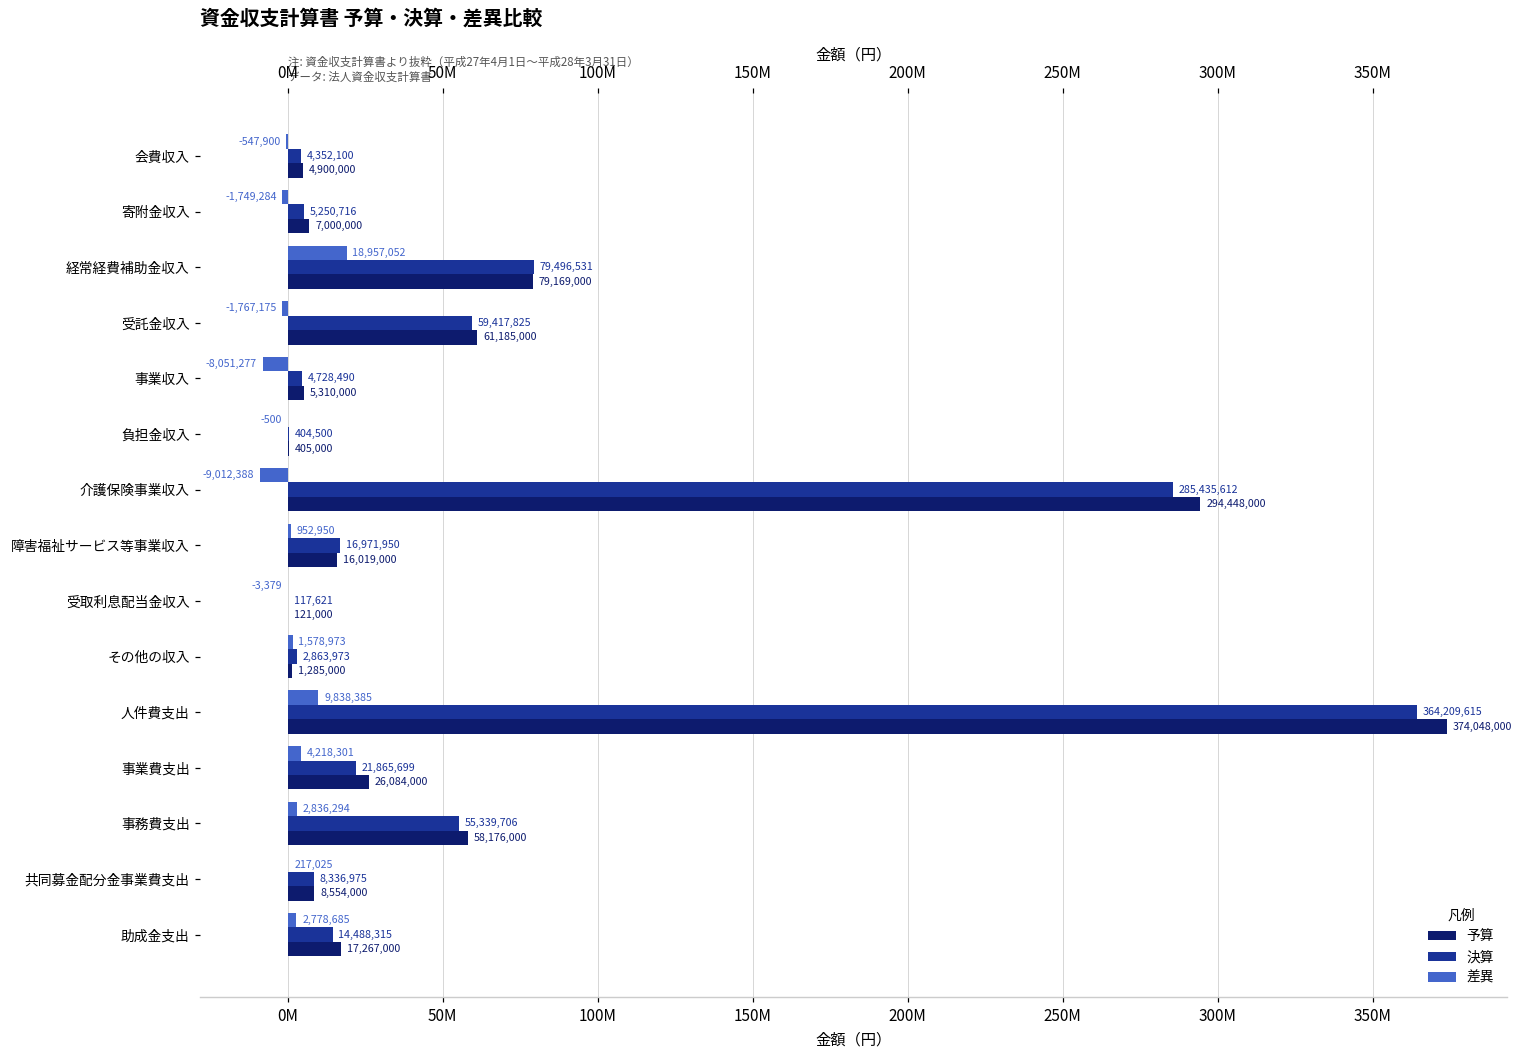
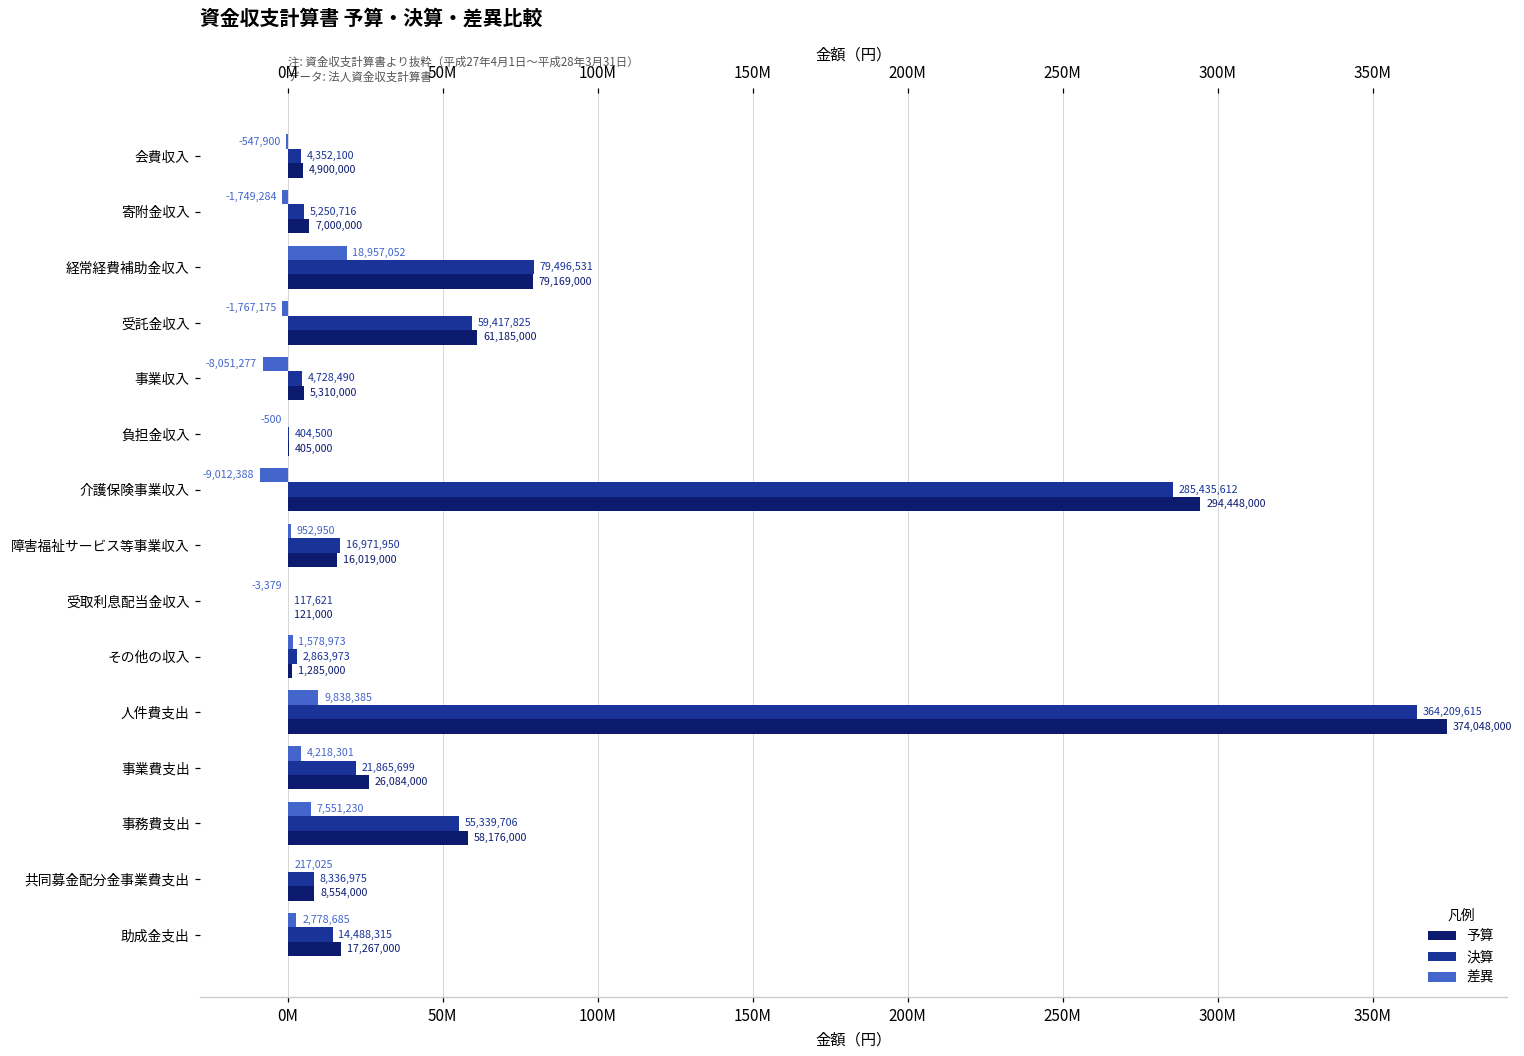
差異, 事務費支出: 2,836,294 -> 7,551,230
